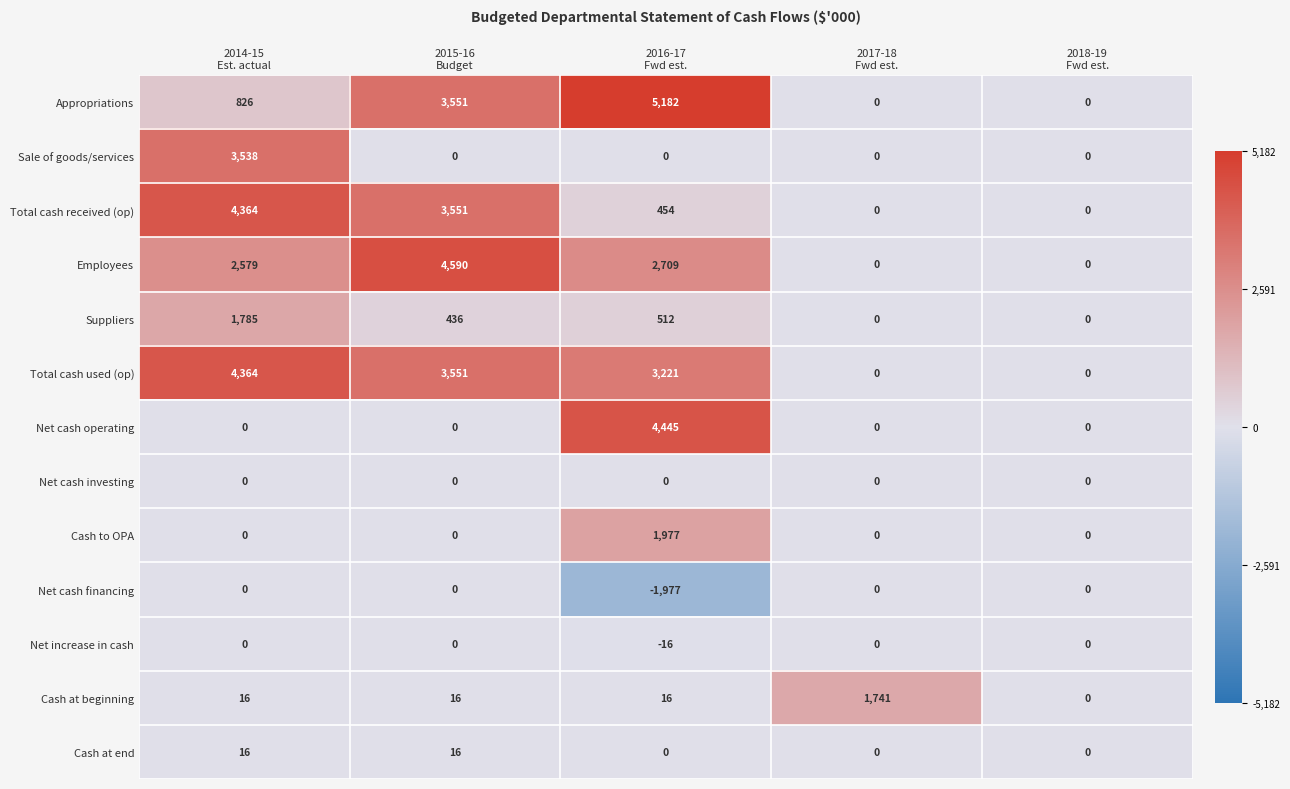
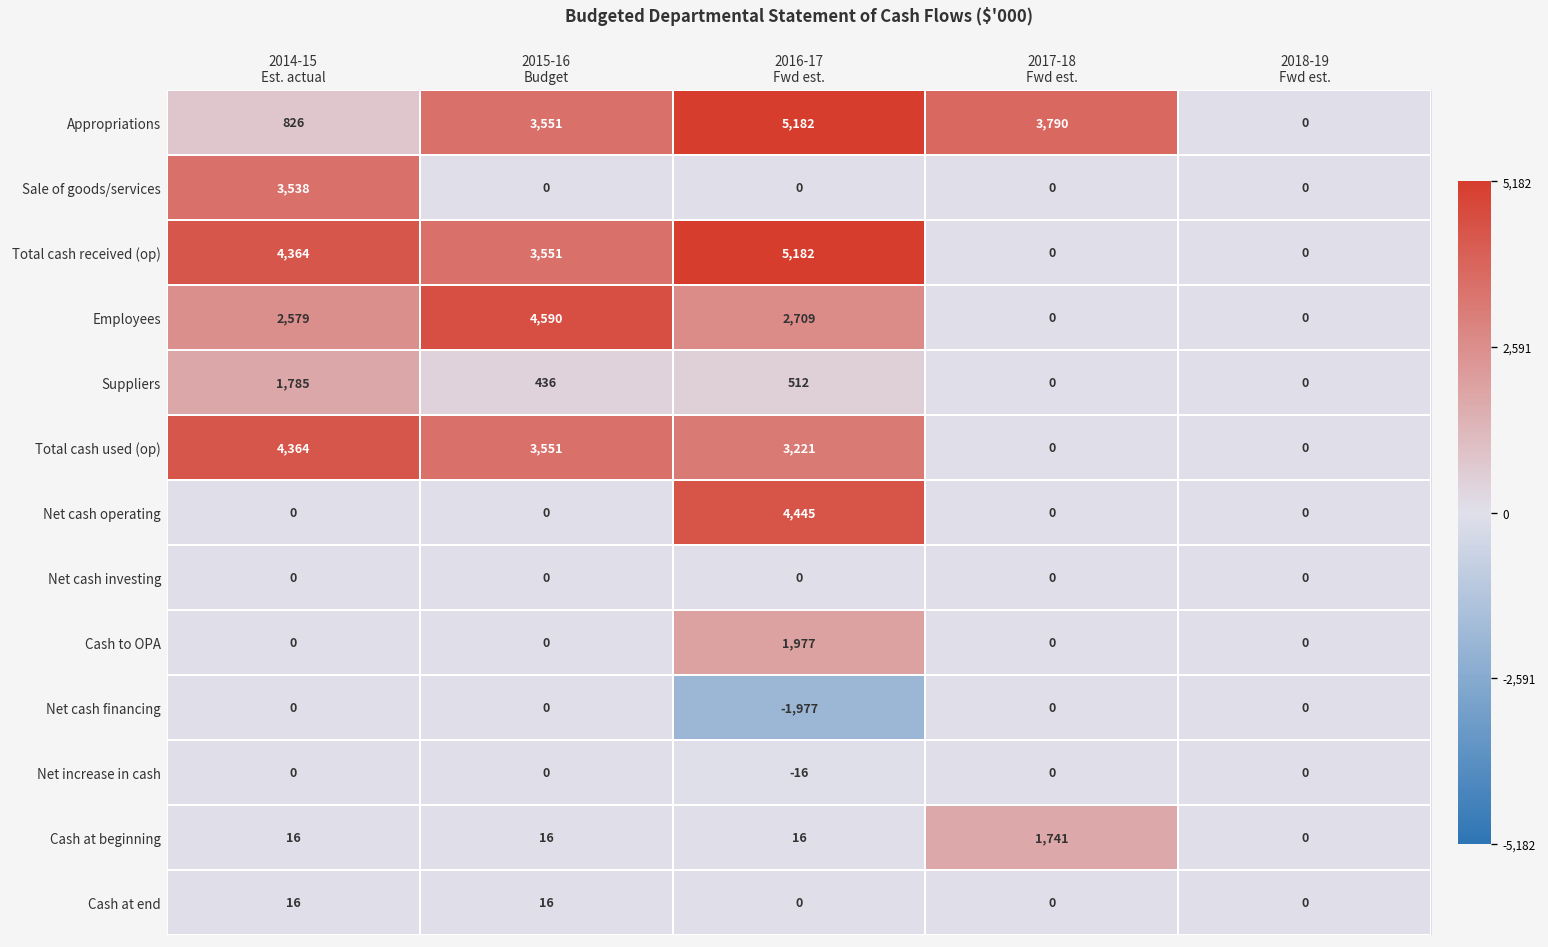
Appropriations, 2017-18 Fwd est.: 0 -> 3,790
Total cash received (op), 2016-17 Fwd est.: 454 -> 5,182
